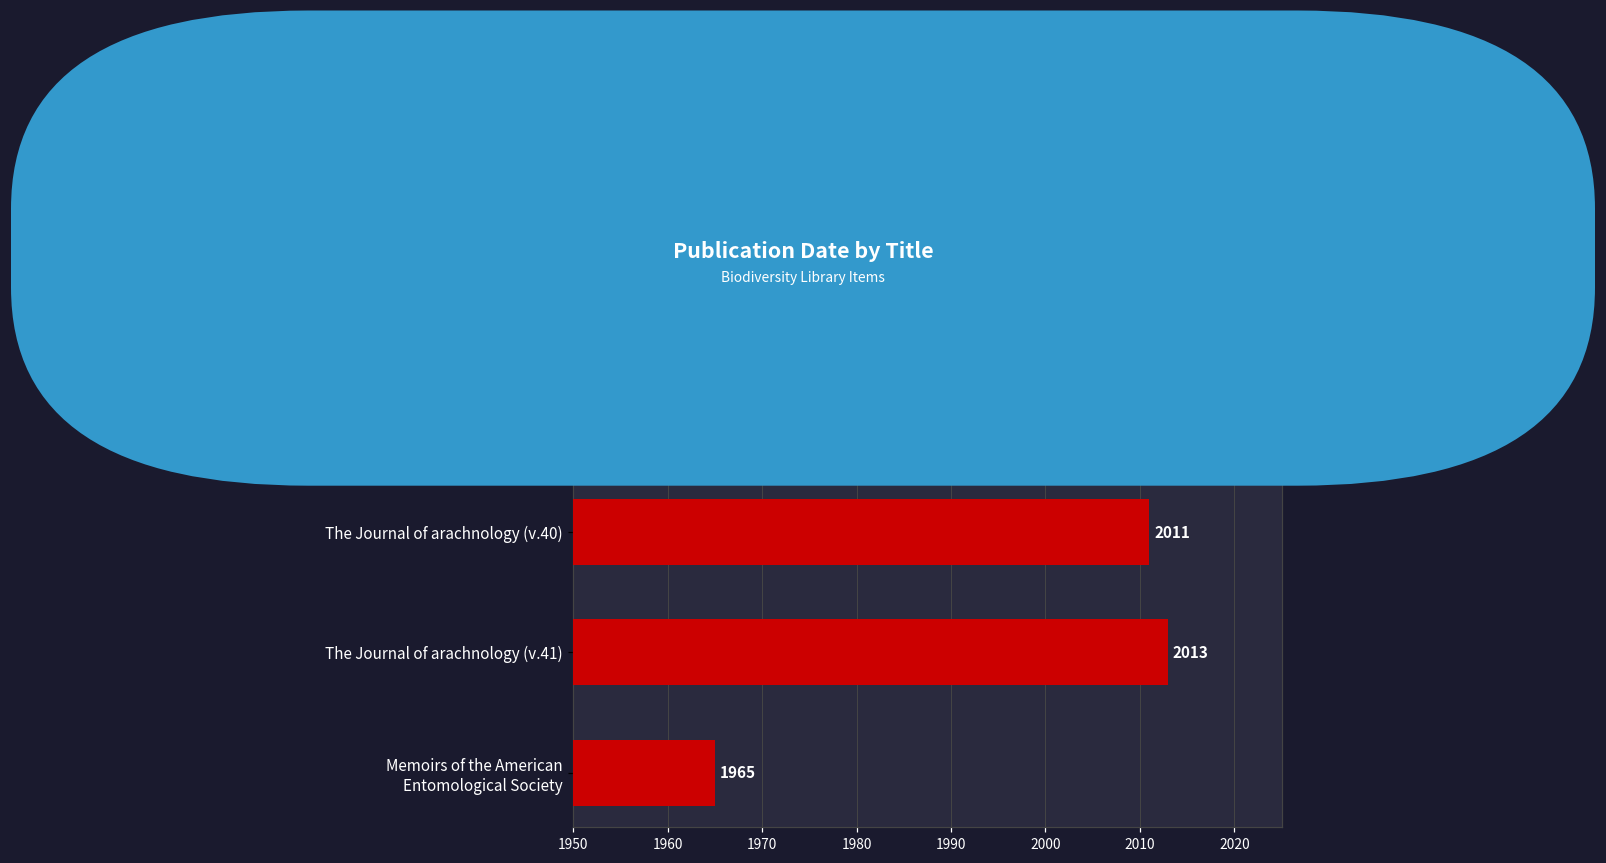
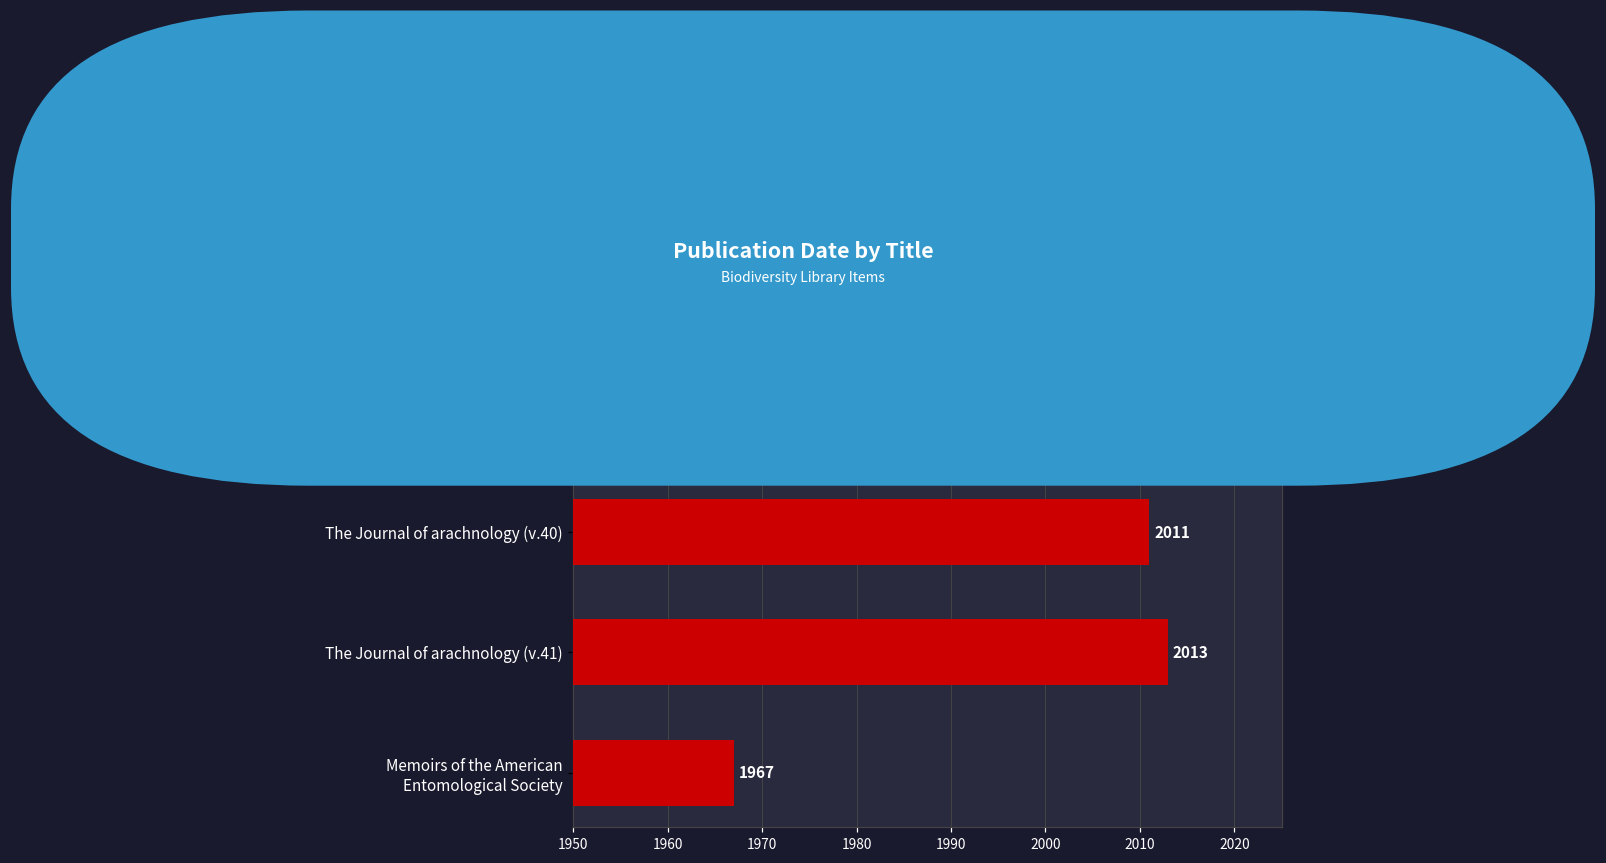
Memoirs of the American Entomological Society: 1965 -> 1967
